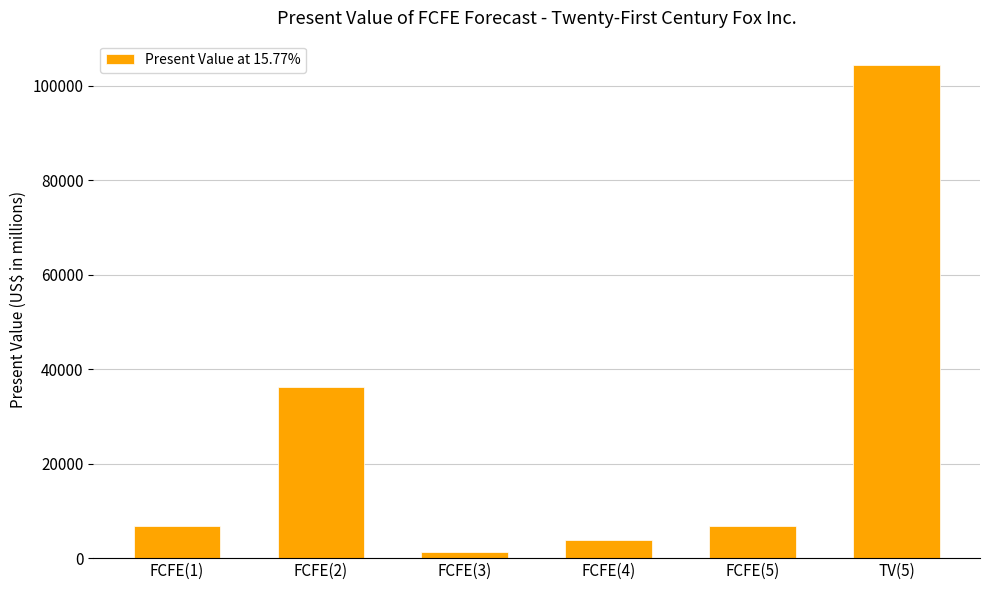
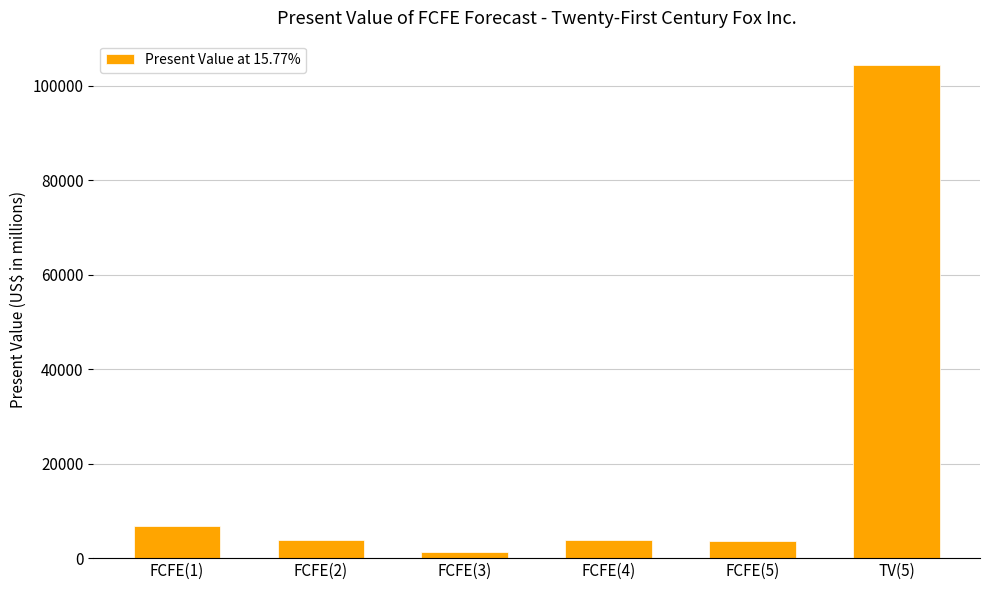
FCFE(2): 36000 -> 4000
FCFE(5): 7000 -> 4000
